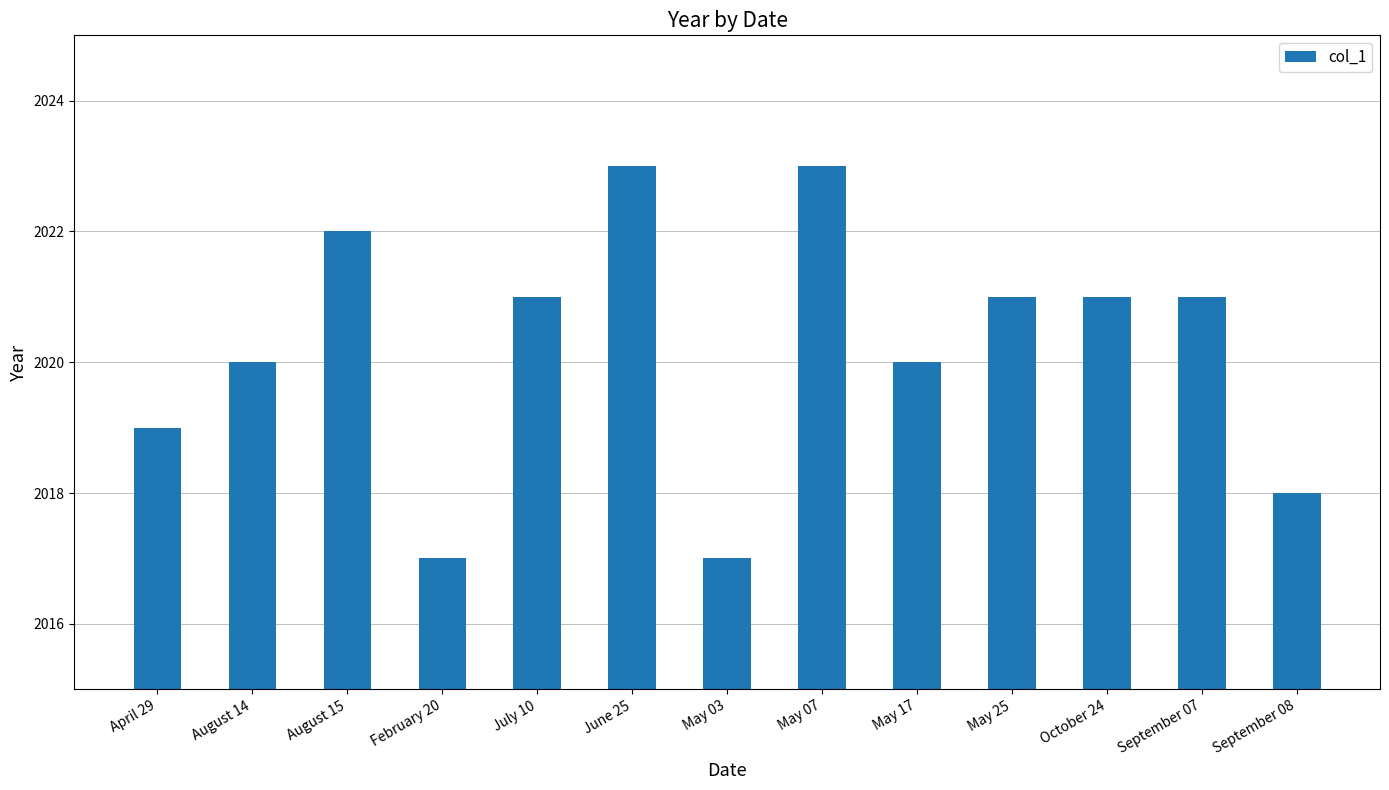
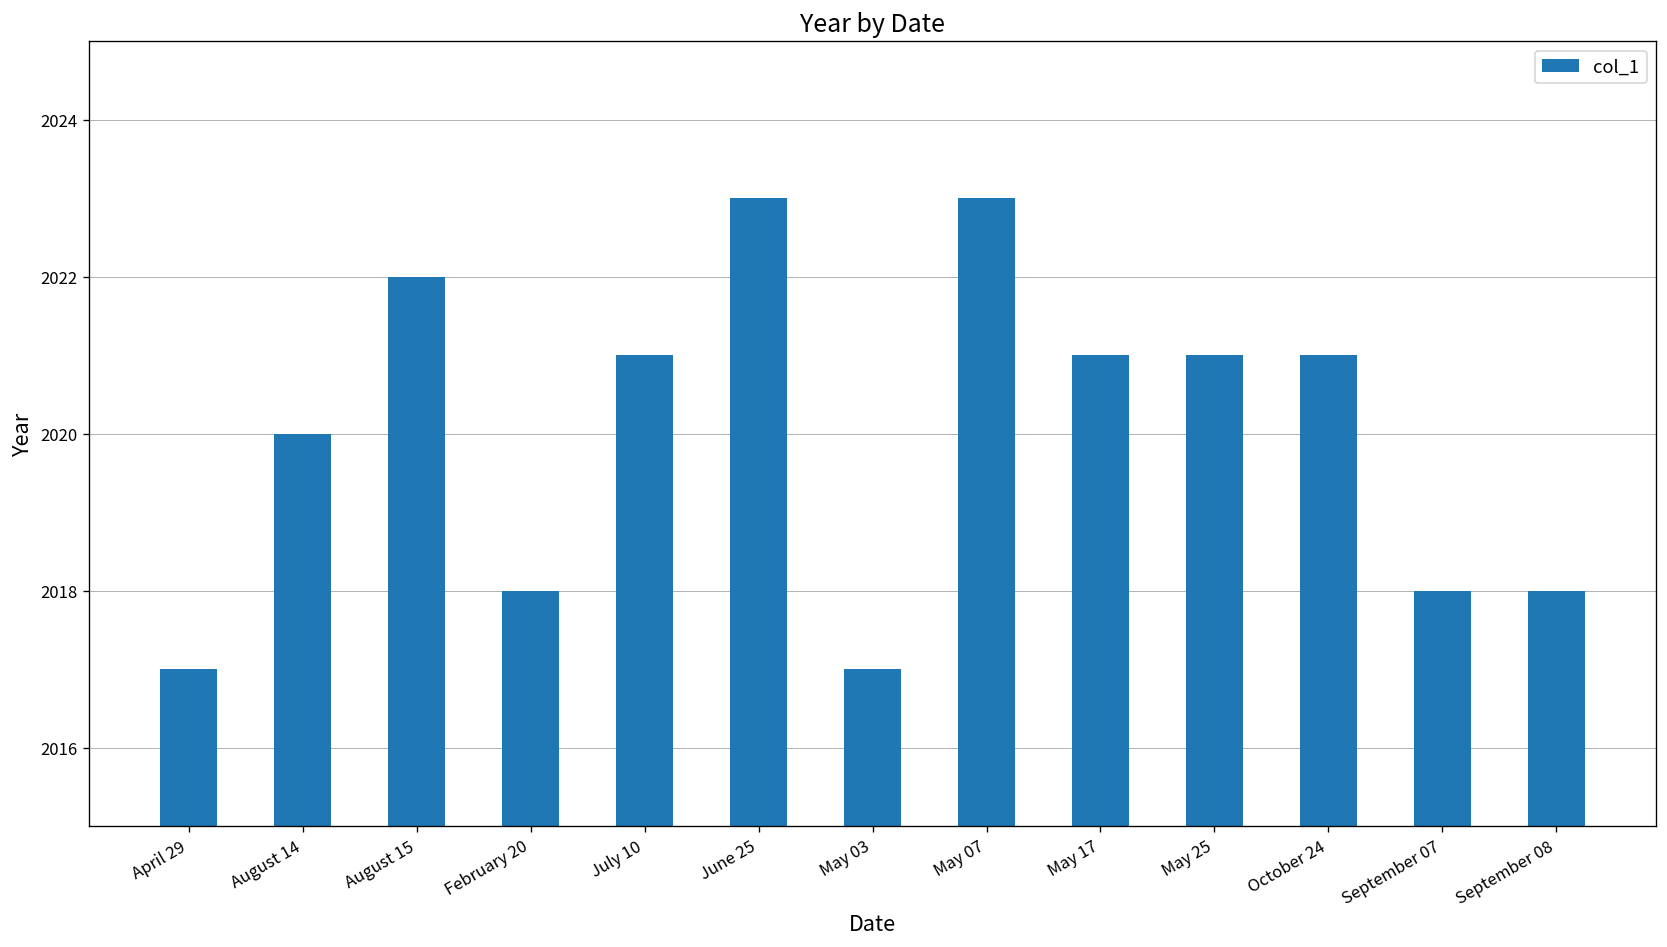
April 29: 2019 -> 2017
February 20: 2017 -> 2018
May 17: 2020 -> 2021
September 07: 2021 -> 2018
